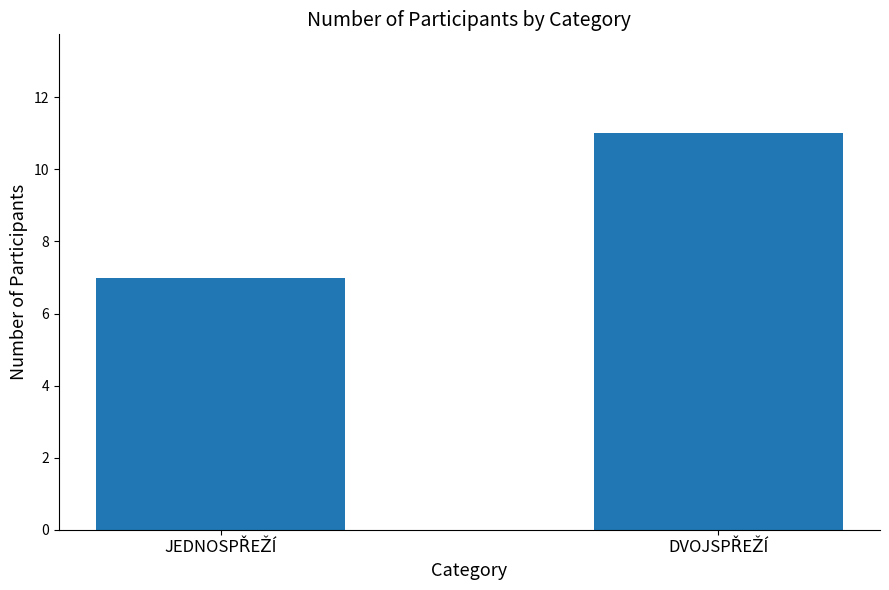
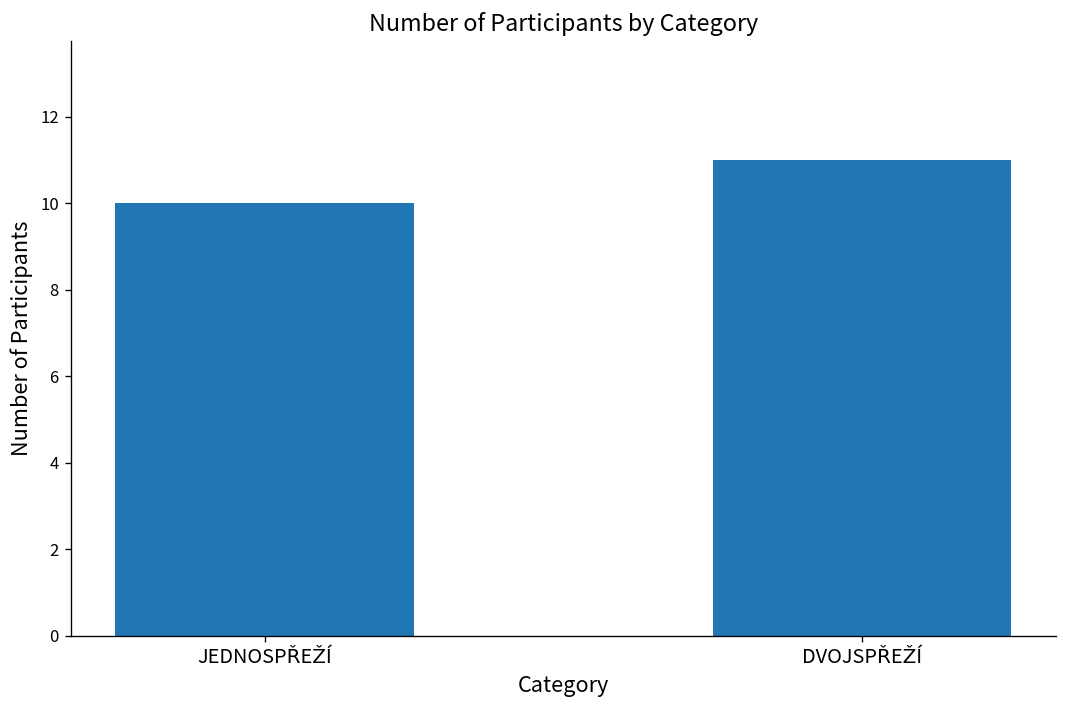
JEDNOSPŘEŽÍ: 7 -> 10
